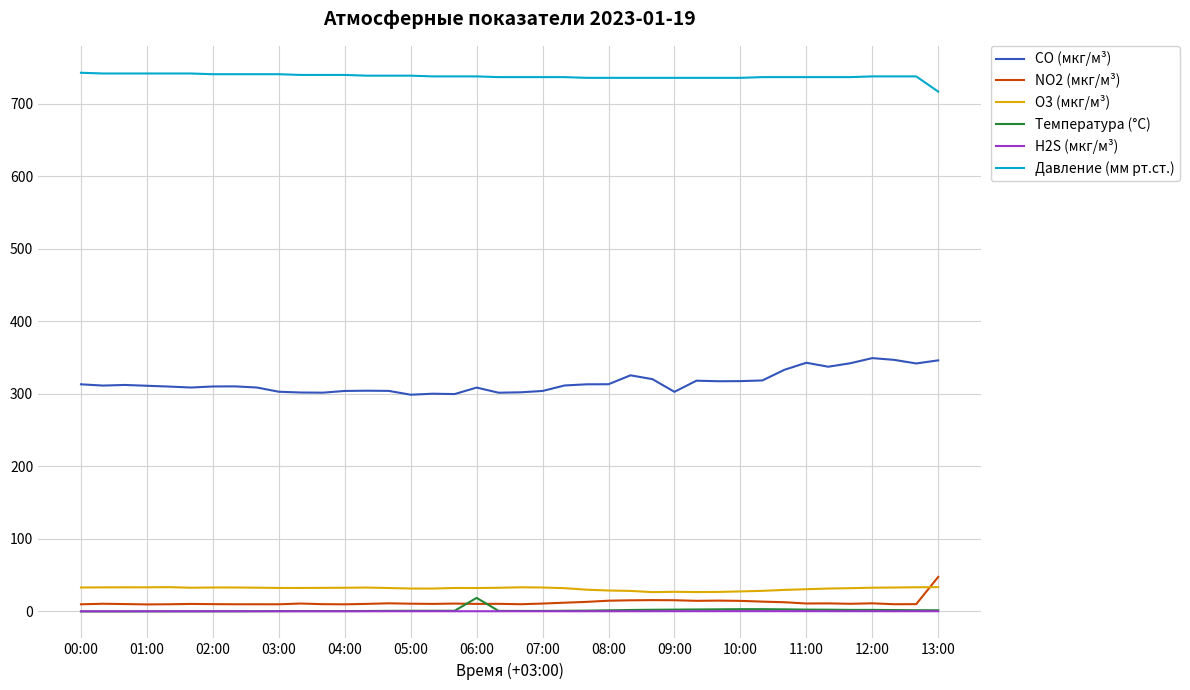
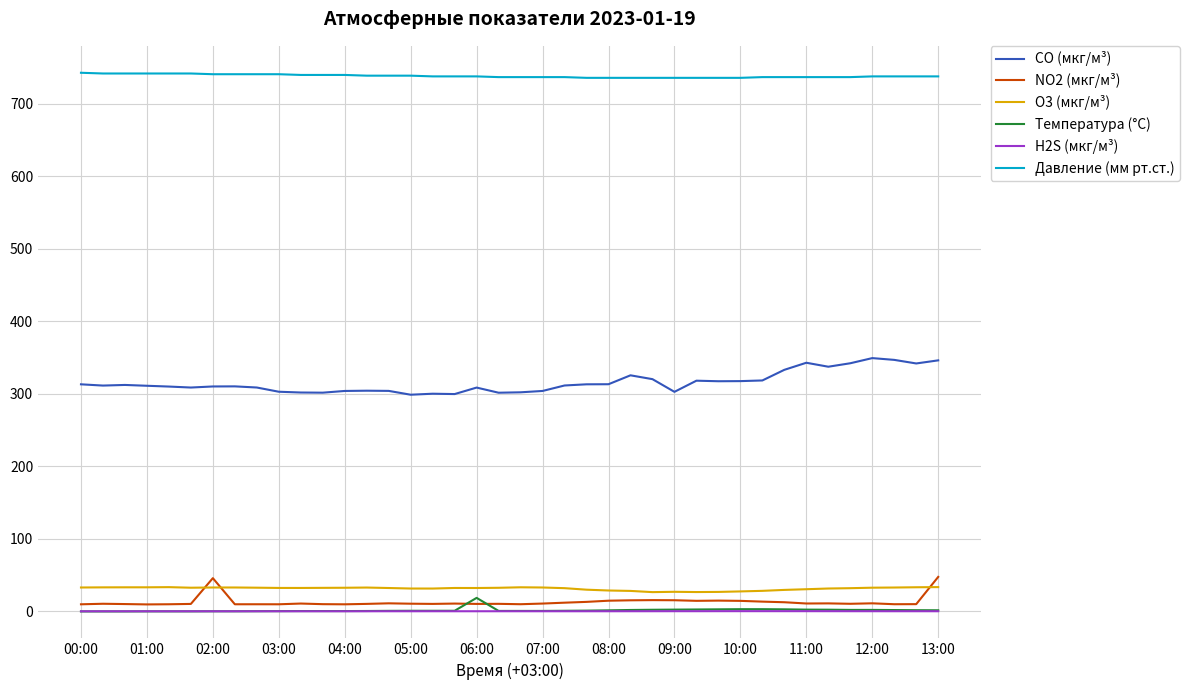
NO2 (мкг/м³), 02:00: 10 -> 50
Давление (мм рт.ст.), 13:00: 720 -> 740
